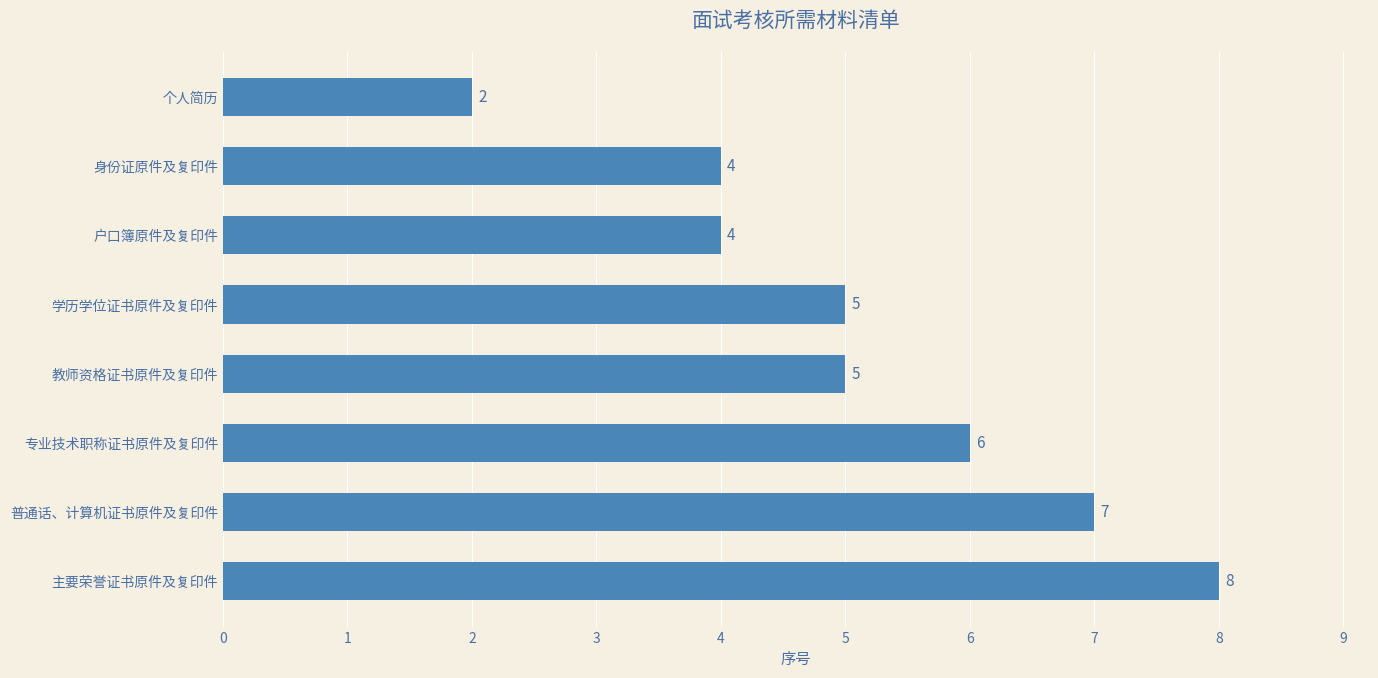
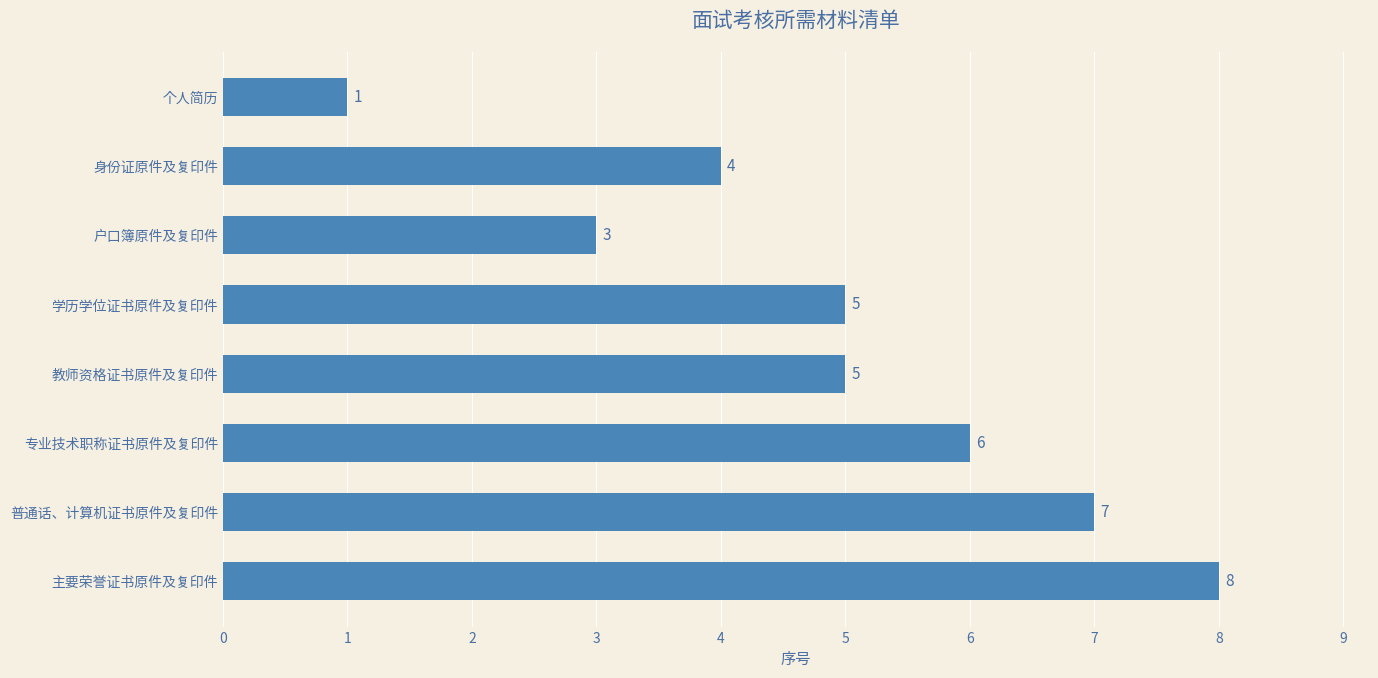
个人简历: 2 -> 1
户口簿原件及复印件: 4 -> 3
